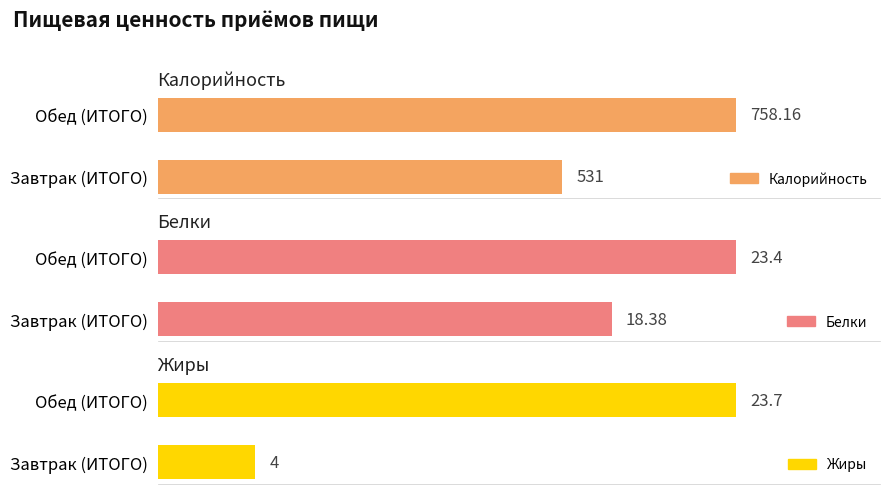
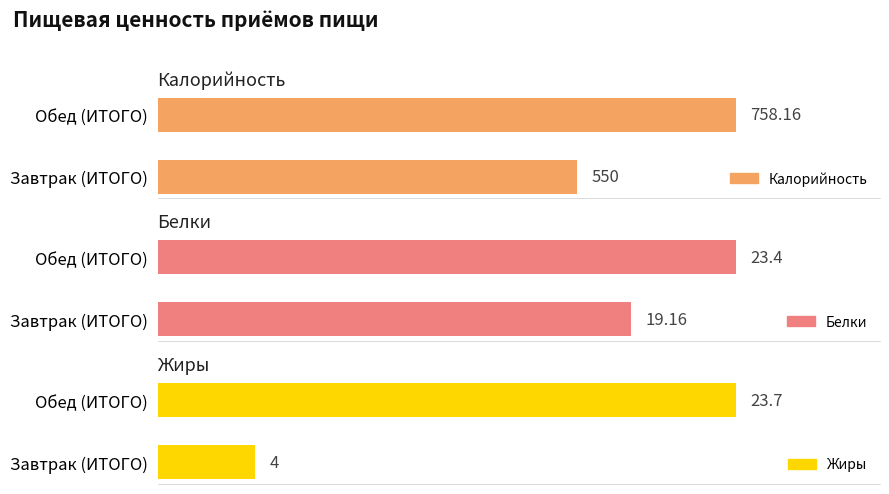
Калорийность, Завтрак (ИТОГО): 531 -> 550
Белки, Завтрак (ИТОГО): 18.38 -> 19.16
